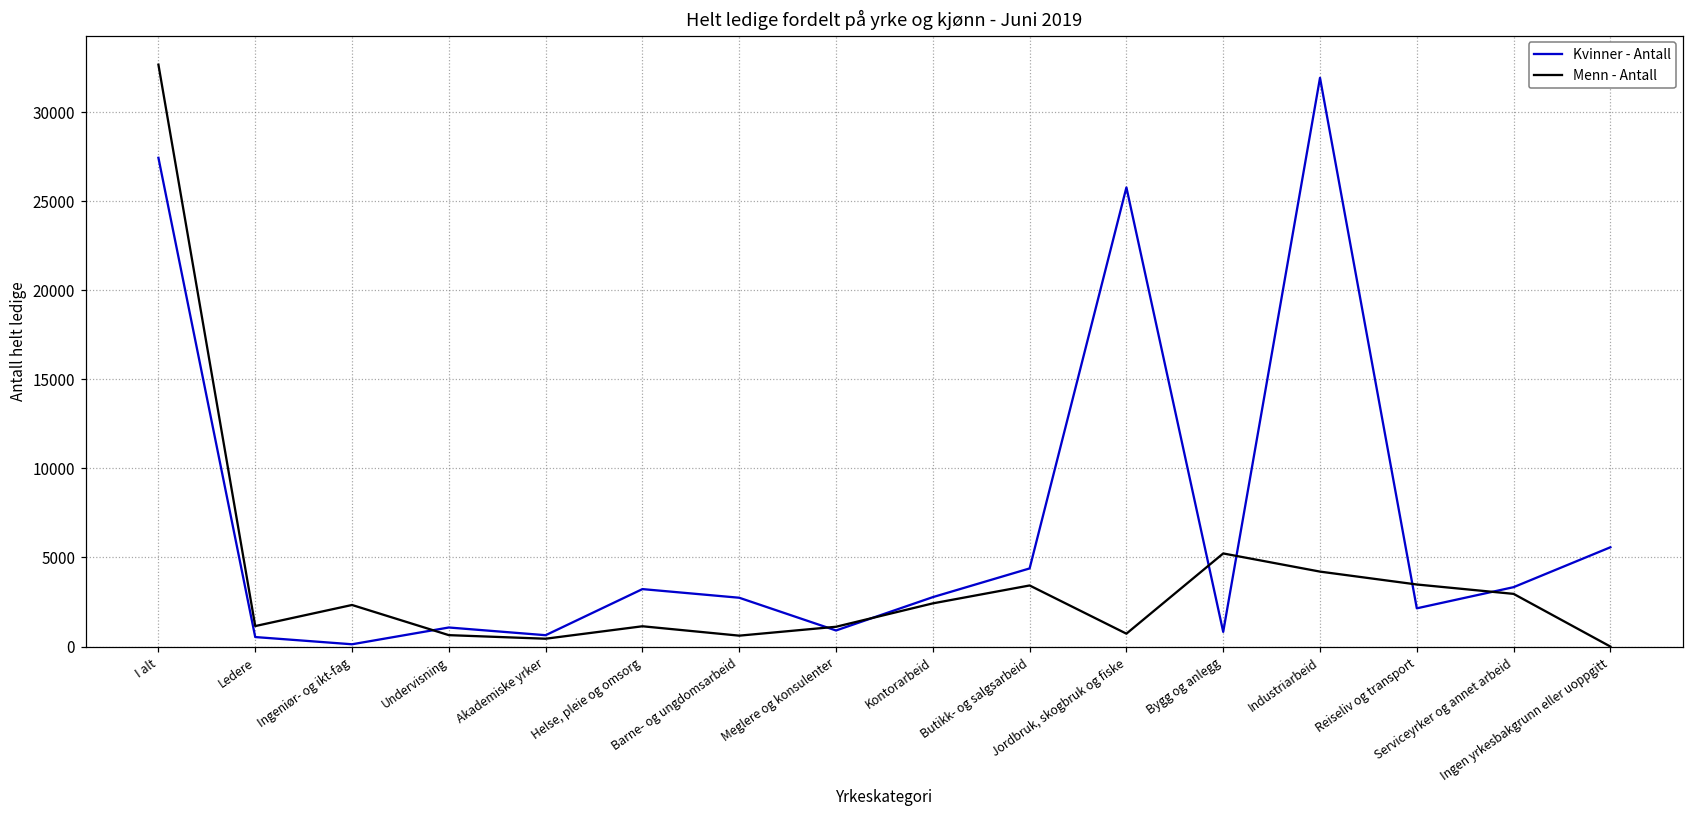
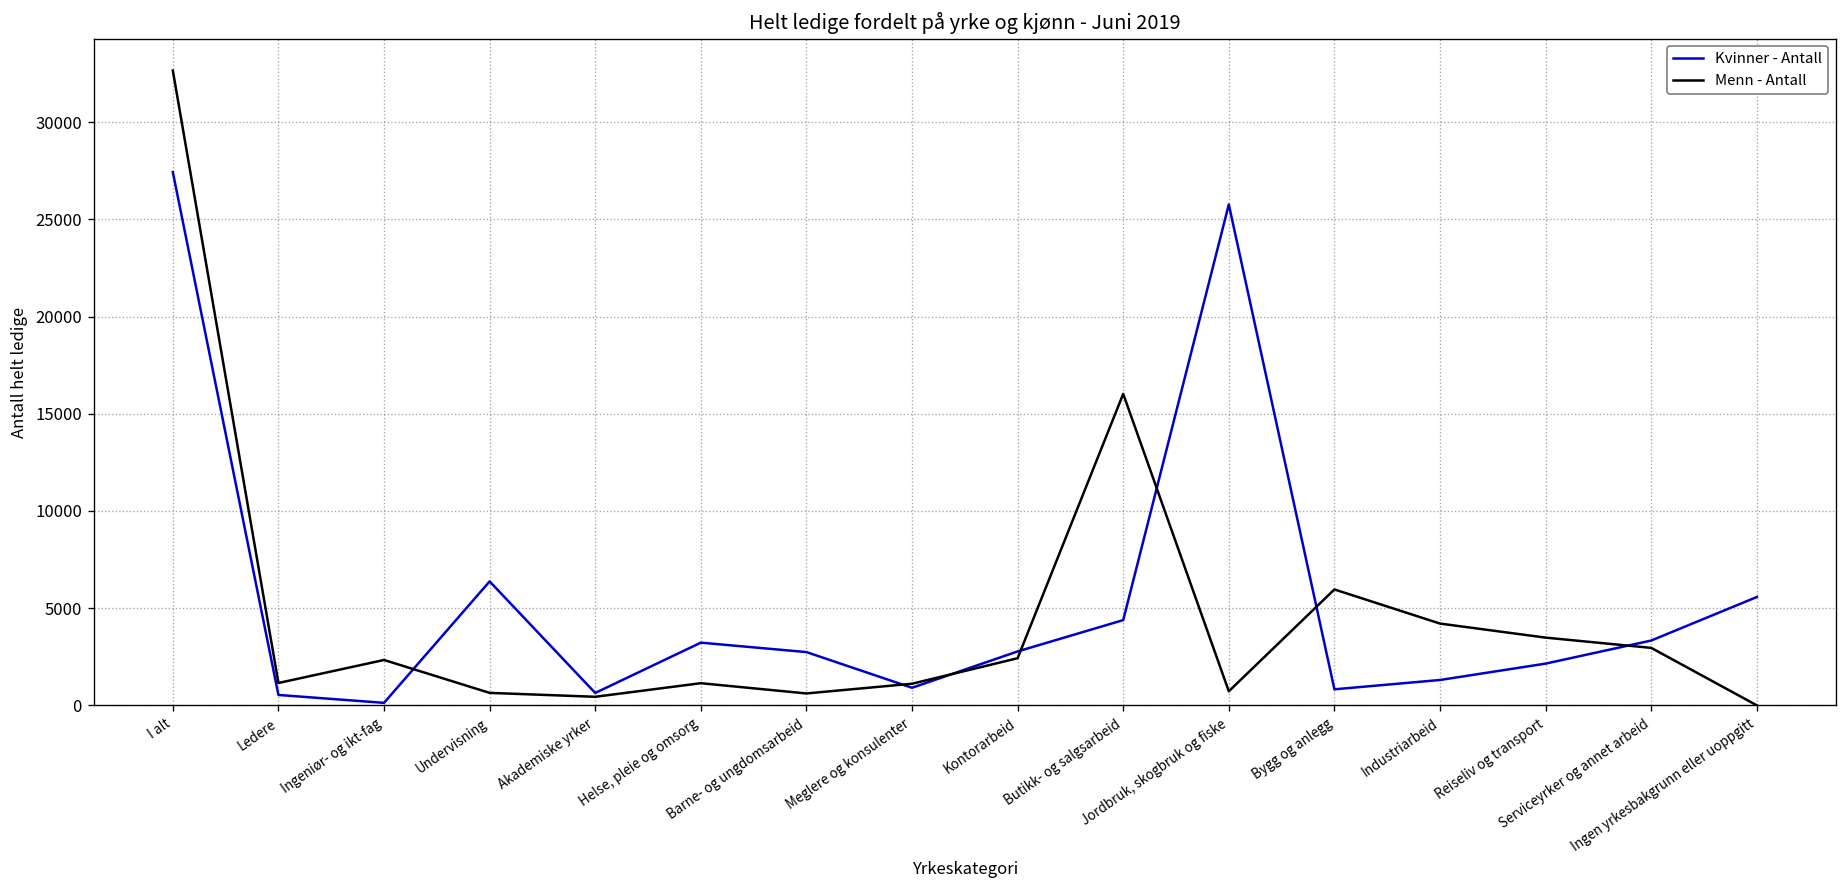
Kvinner - Antall, Undervisning: 1100 -> 6400
Menn - Antall, Butikk- og salgsarbeid: 3400 -> 16000
Menn - Antall, Bygg og anlegg: 5200 -> 6000
Kvinner - Antall, Industriarbeid: 31900 -> 1300
